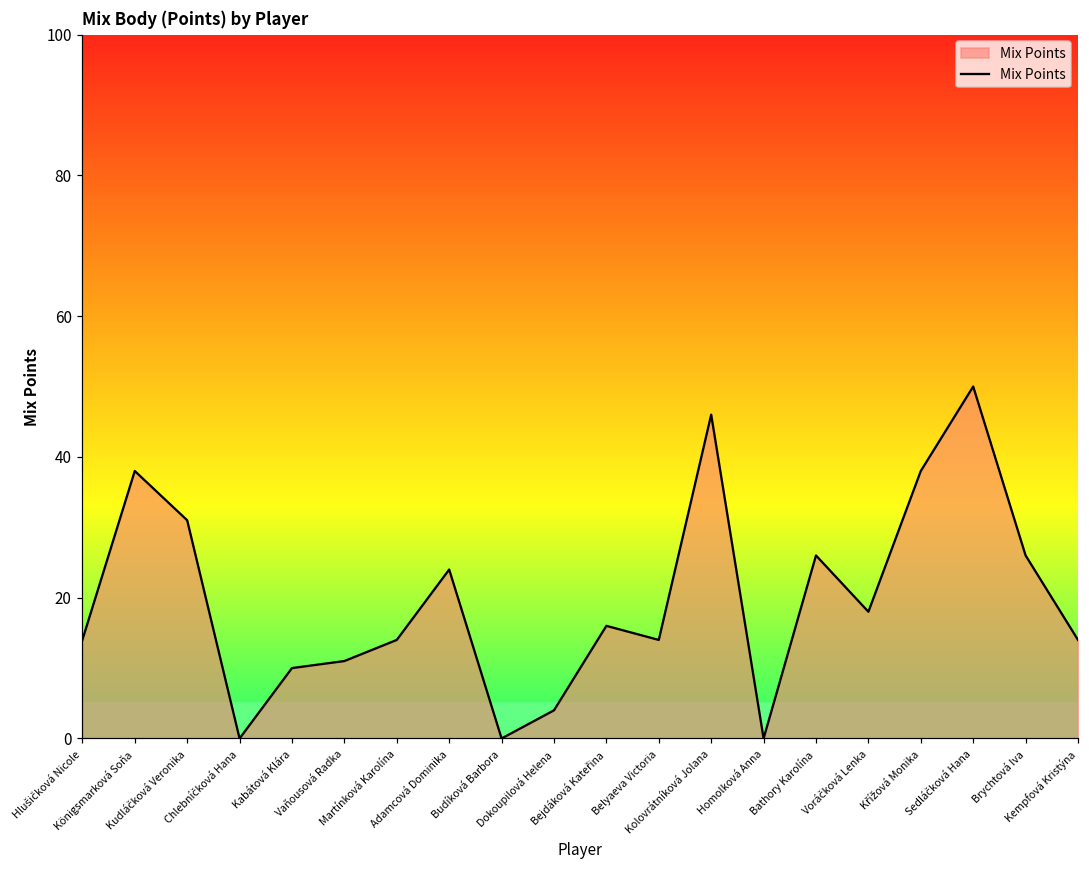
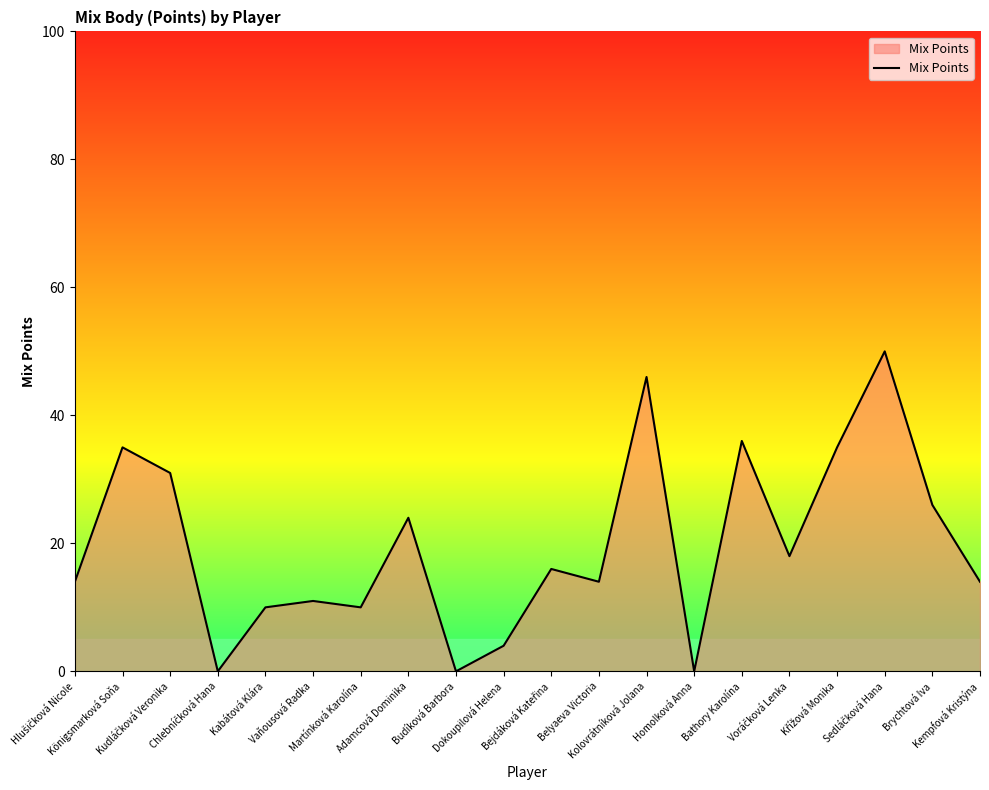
Königsmarková Soňa: 38 -> 35
Martínková Karolína: 14 -> 10
Bathory Karolína: 26 -> 36
Křížová Monika: 38 -> 35
